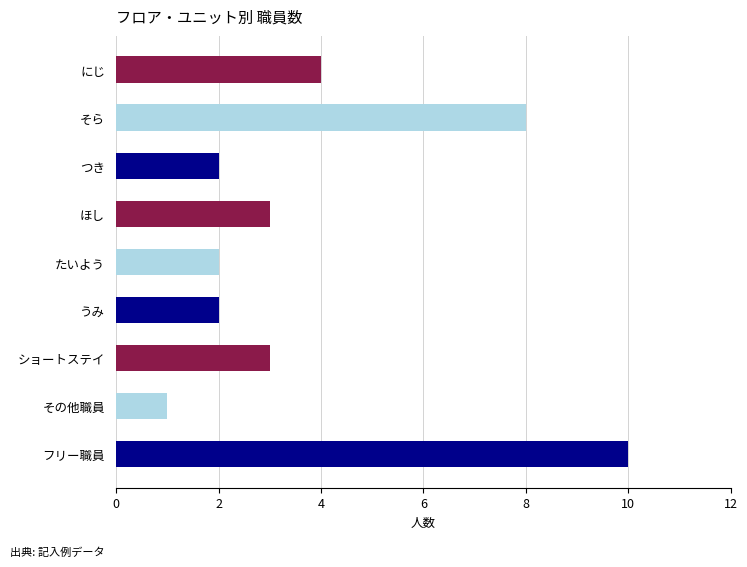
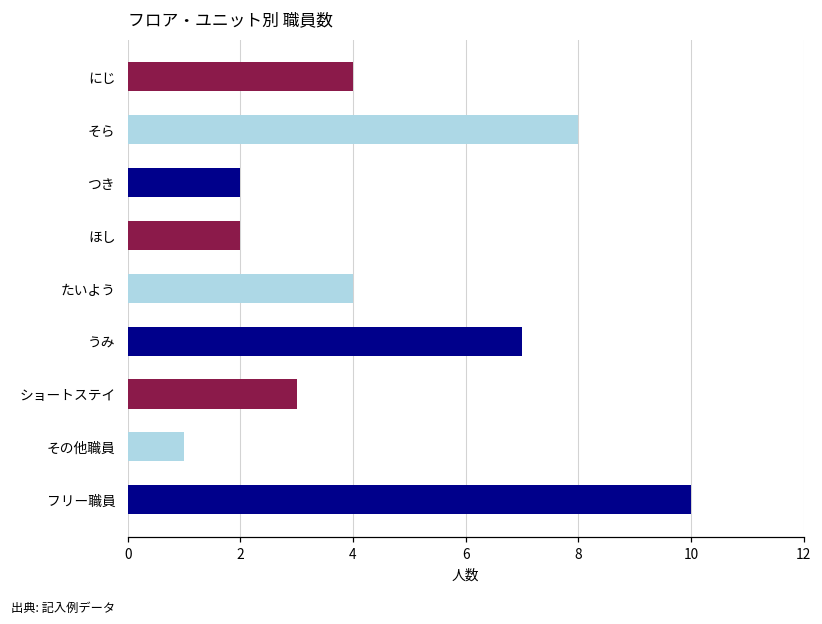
ほし: 3 -> 2
たいよう: 2 -> 4
うみ: 2 -> 7
